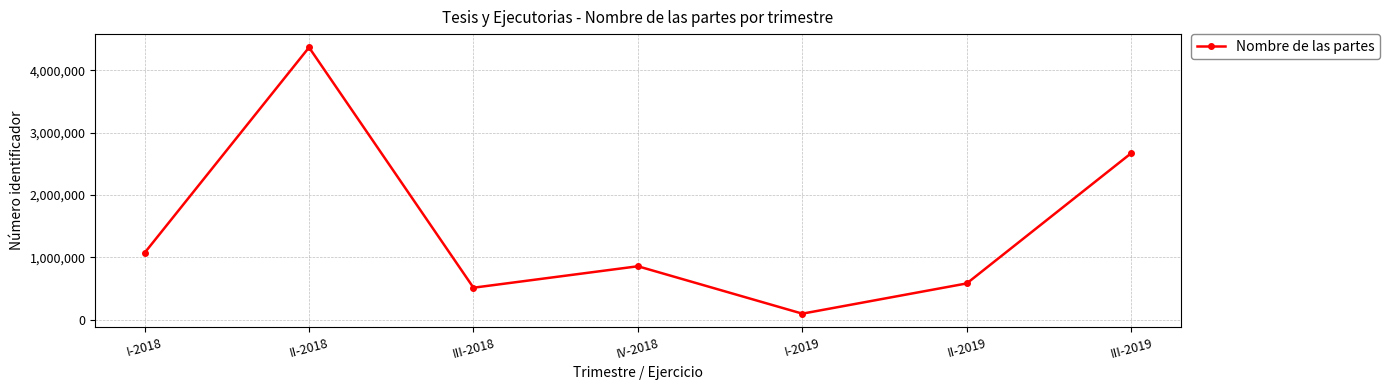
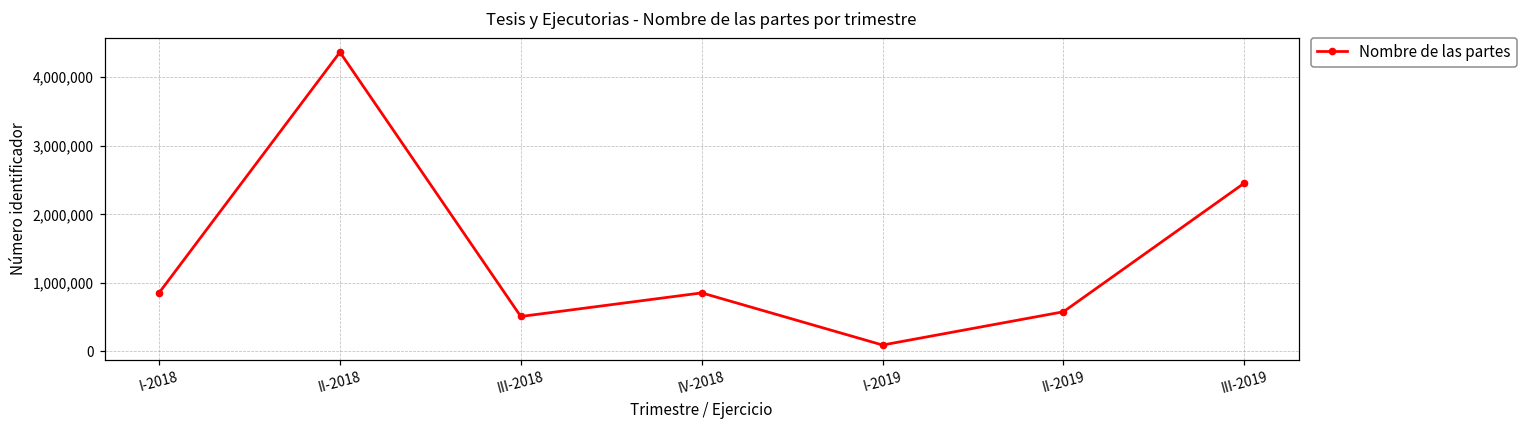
I-2018: 1,100,000 -> 900,000
III-2019: 2,700,000 -> 2,500,000
